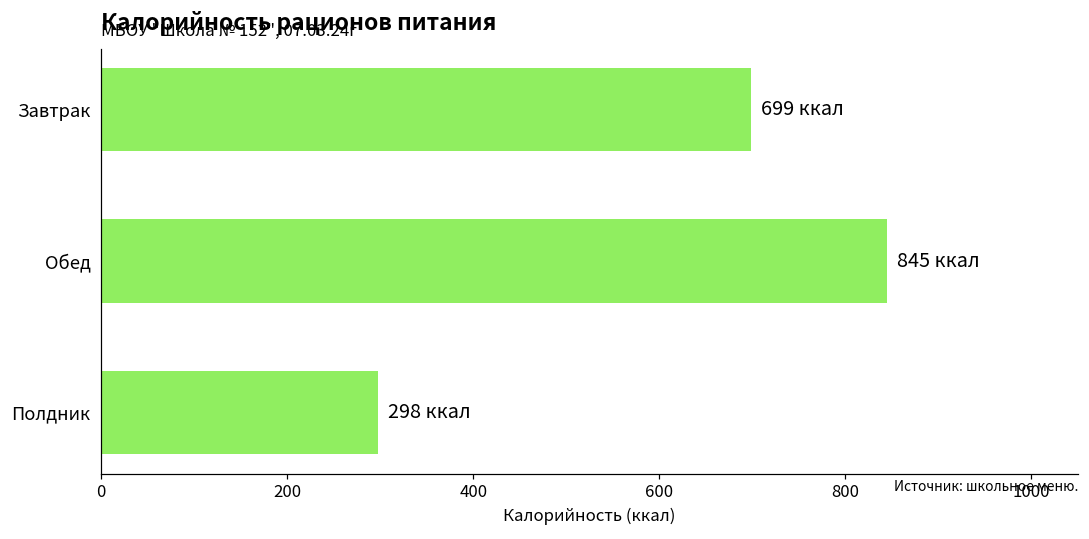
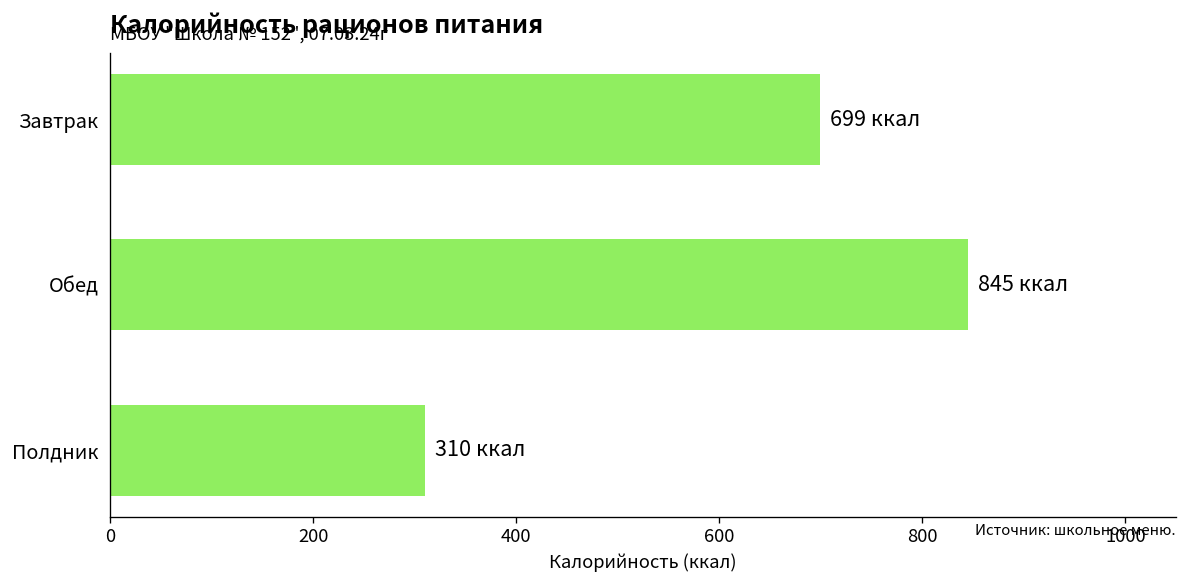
Полдник: 298 -> 310
